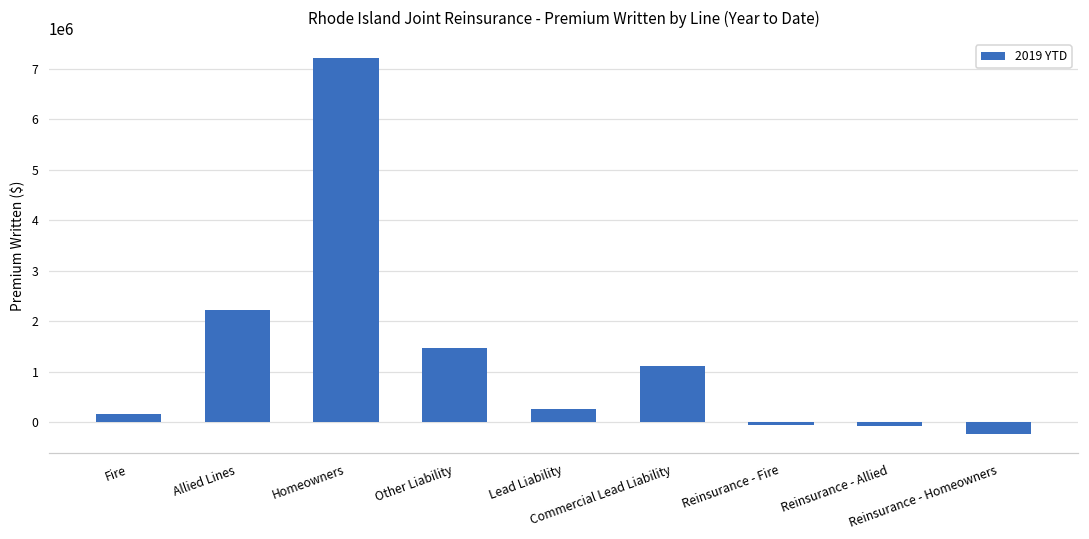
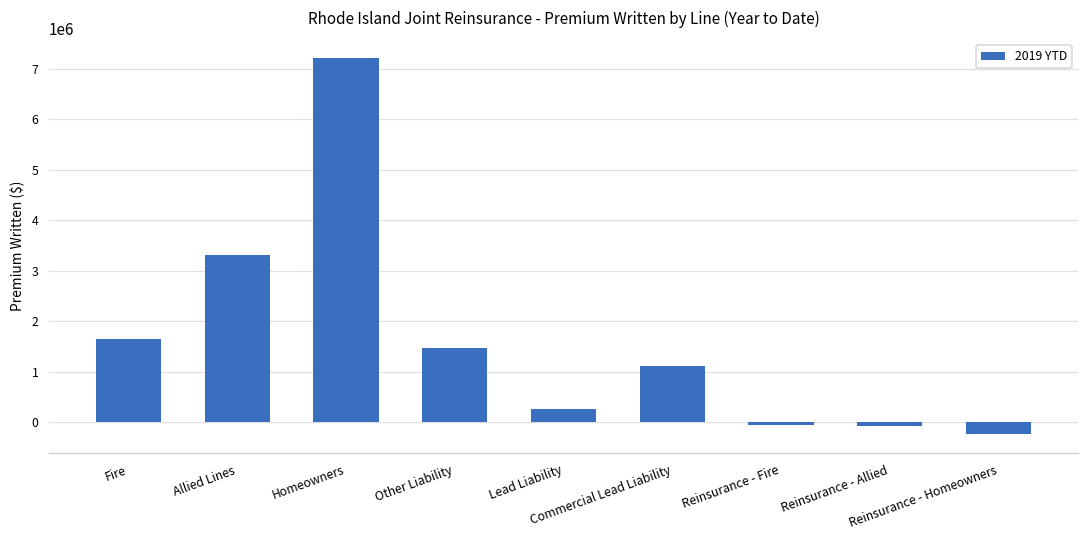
Fire: 200000 -> 1600000
Allied Lines: 2200000 -> 3300000
